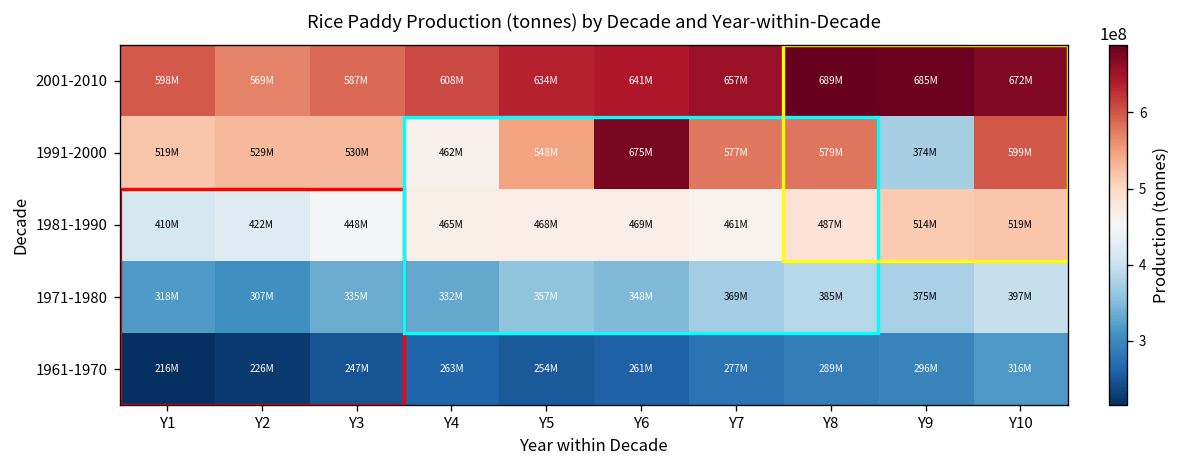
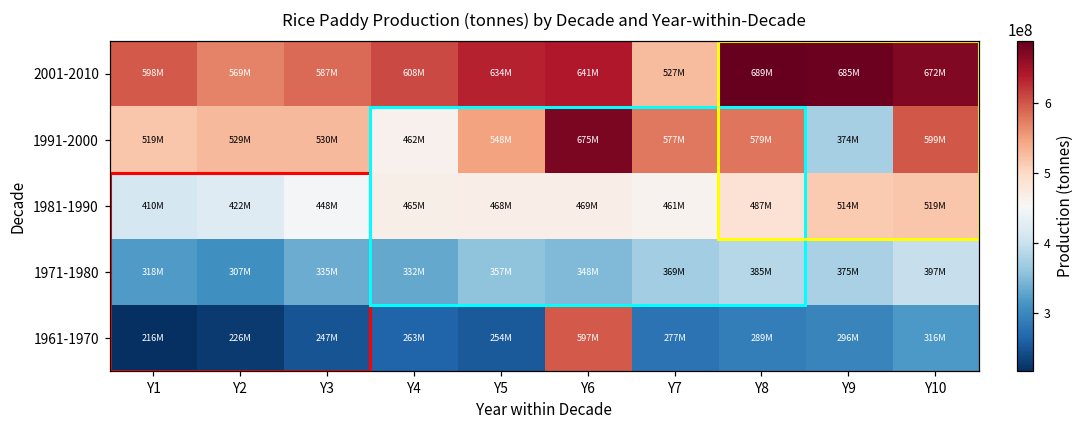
2001-2010, Y7: 657M -> 527M
1961-1970, Y6: 261M -> 597M
